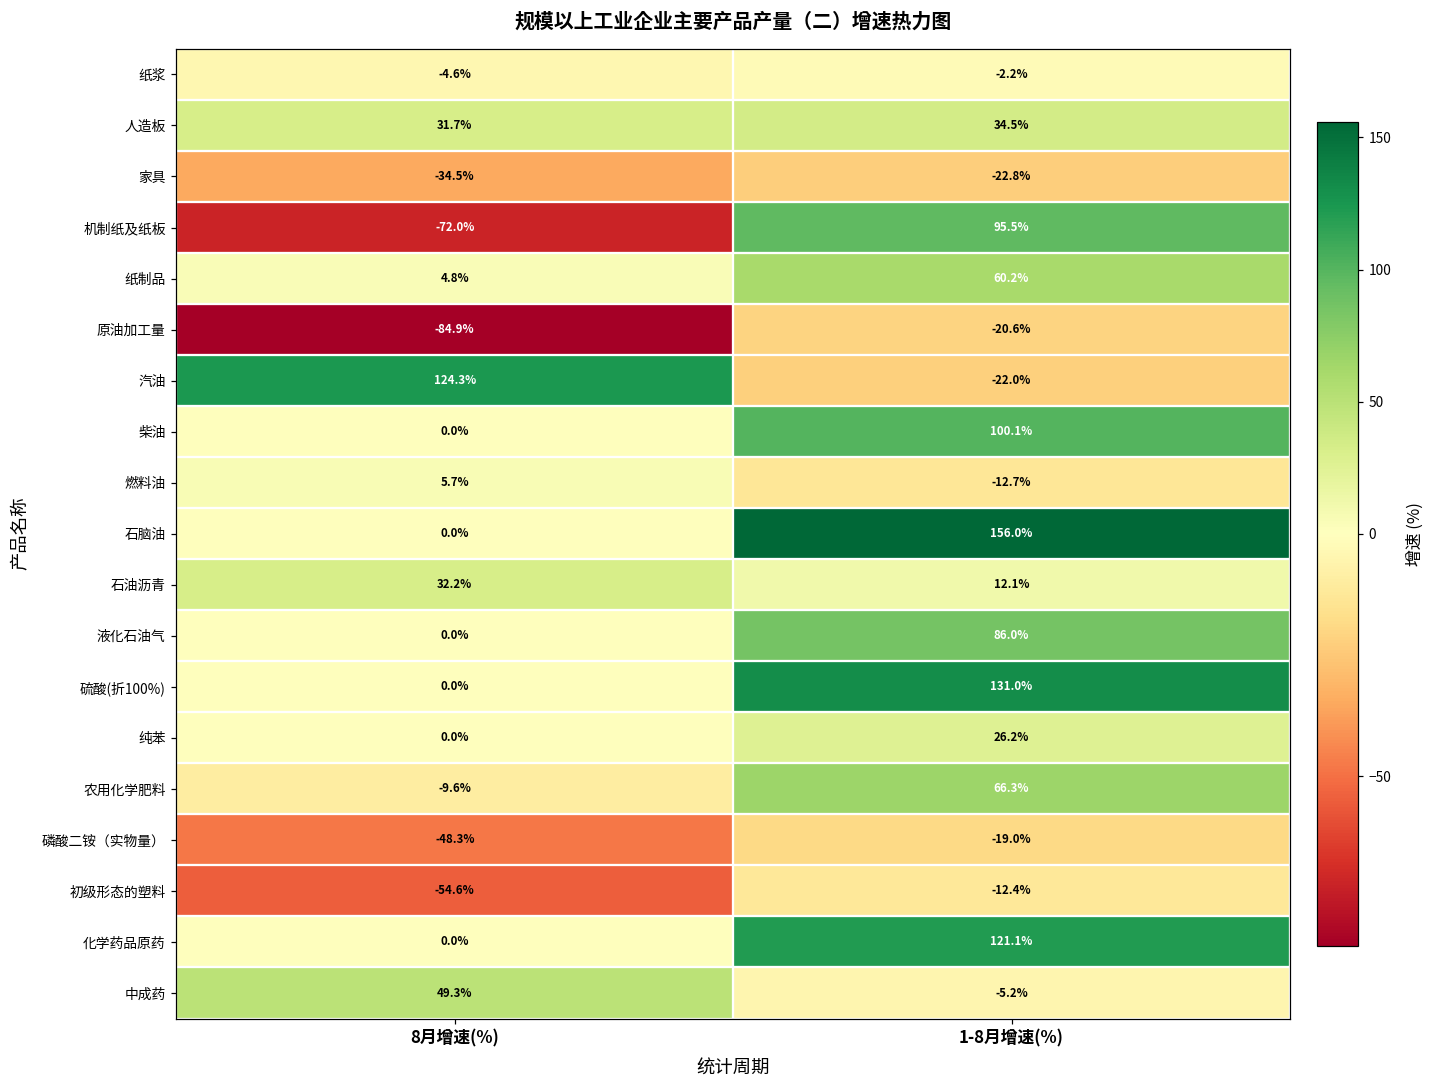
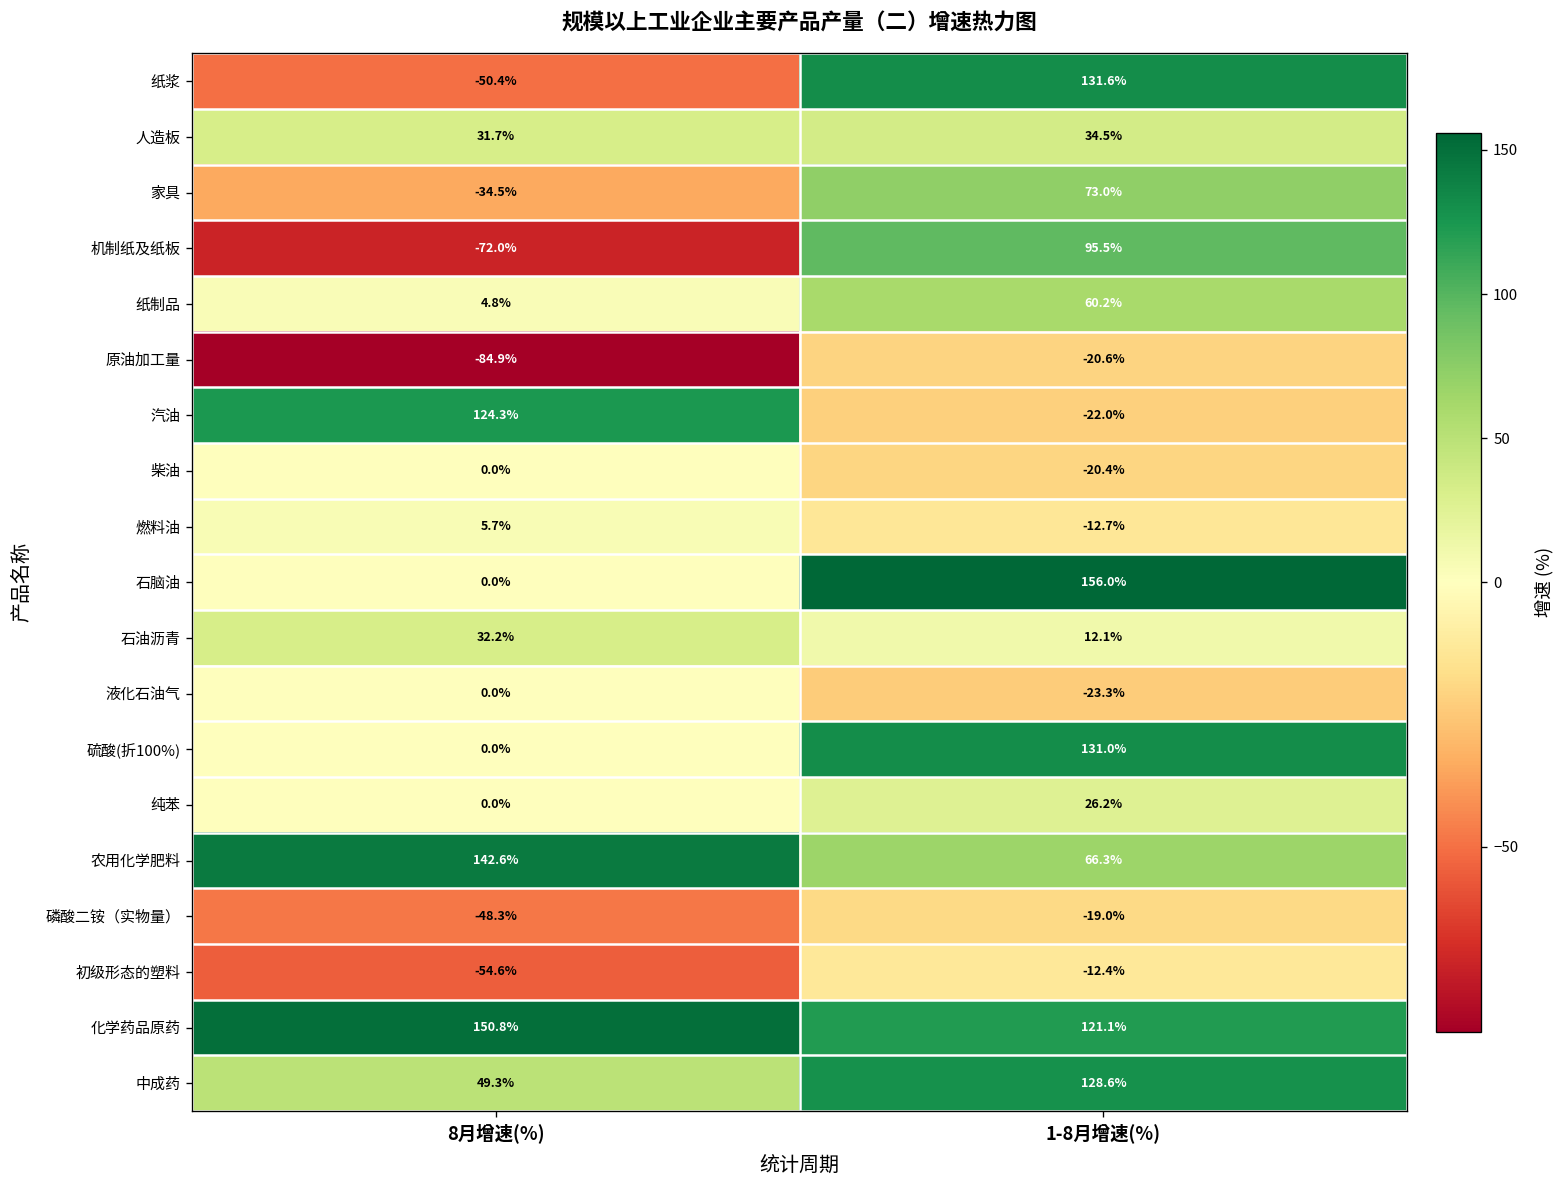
纸浆, 8月增速(%): -4.6% -> -50.4%
纸浆, 1-8月增速(%): -2.2% -> 131.6%
家具, 1-8月增速(%): -22.8% -> 73.0%
柴油, 1-8月增速(%): 100.1% -> -20.4%
液化石油气, 1-8月增速(%): 86.0% -> -23.3%
农用化学肥料, 8月增速(%): -9.6% -> 142.6%
化学药品原药, 8月增速(%): 0.0% -> 150.8%
中成药, 1-8月增速(%): -5.2% -> 128.6%
